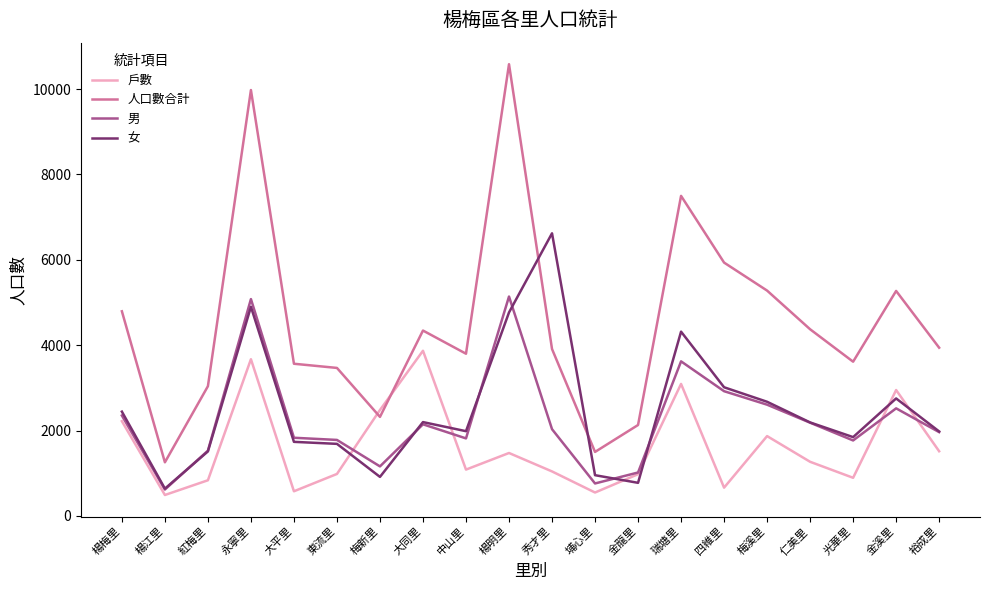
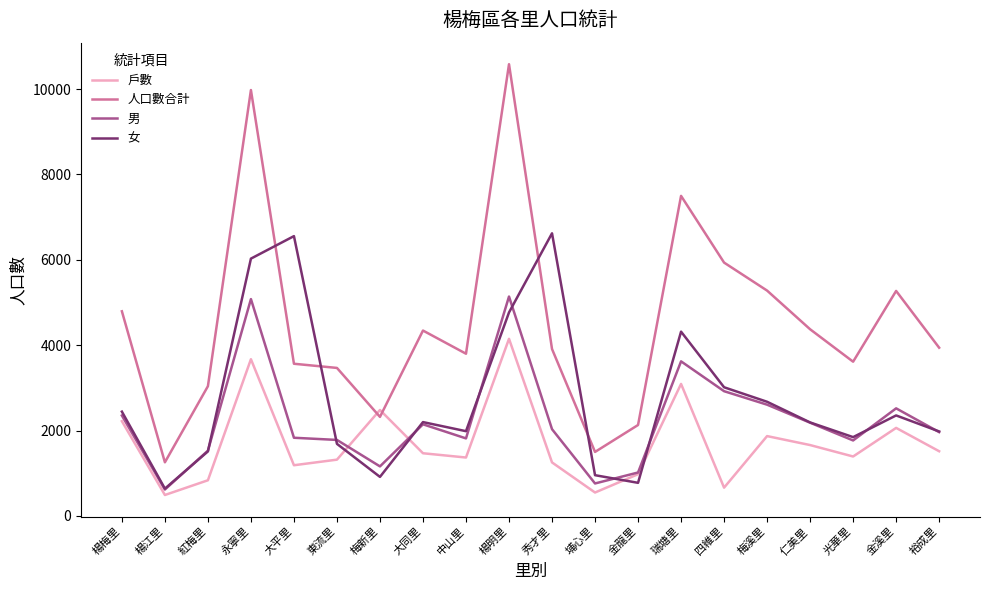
女, 永寧里: 4900 -> 6000
戶數, 大平里: 600 -> 1200
女, 大平里: 1700 -> 6600
戶數, 東流里: 1000 -> 1300
戶數, 大同里: 3900 -> 1500
戶數, 中山里: 1100 -> 1400
戶數, 楊明里: 1500 -> 4100
戶數, 秀才里: 1000 -> 1300
戶數, 仁美里: 1300 -> 1700
戶數, 光華里: 900 -> 1400
戶數, 金溪里: 2900 -> 2100
女, 金溪里: 2800 -> 2400
